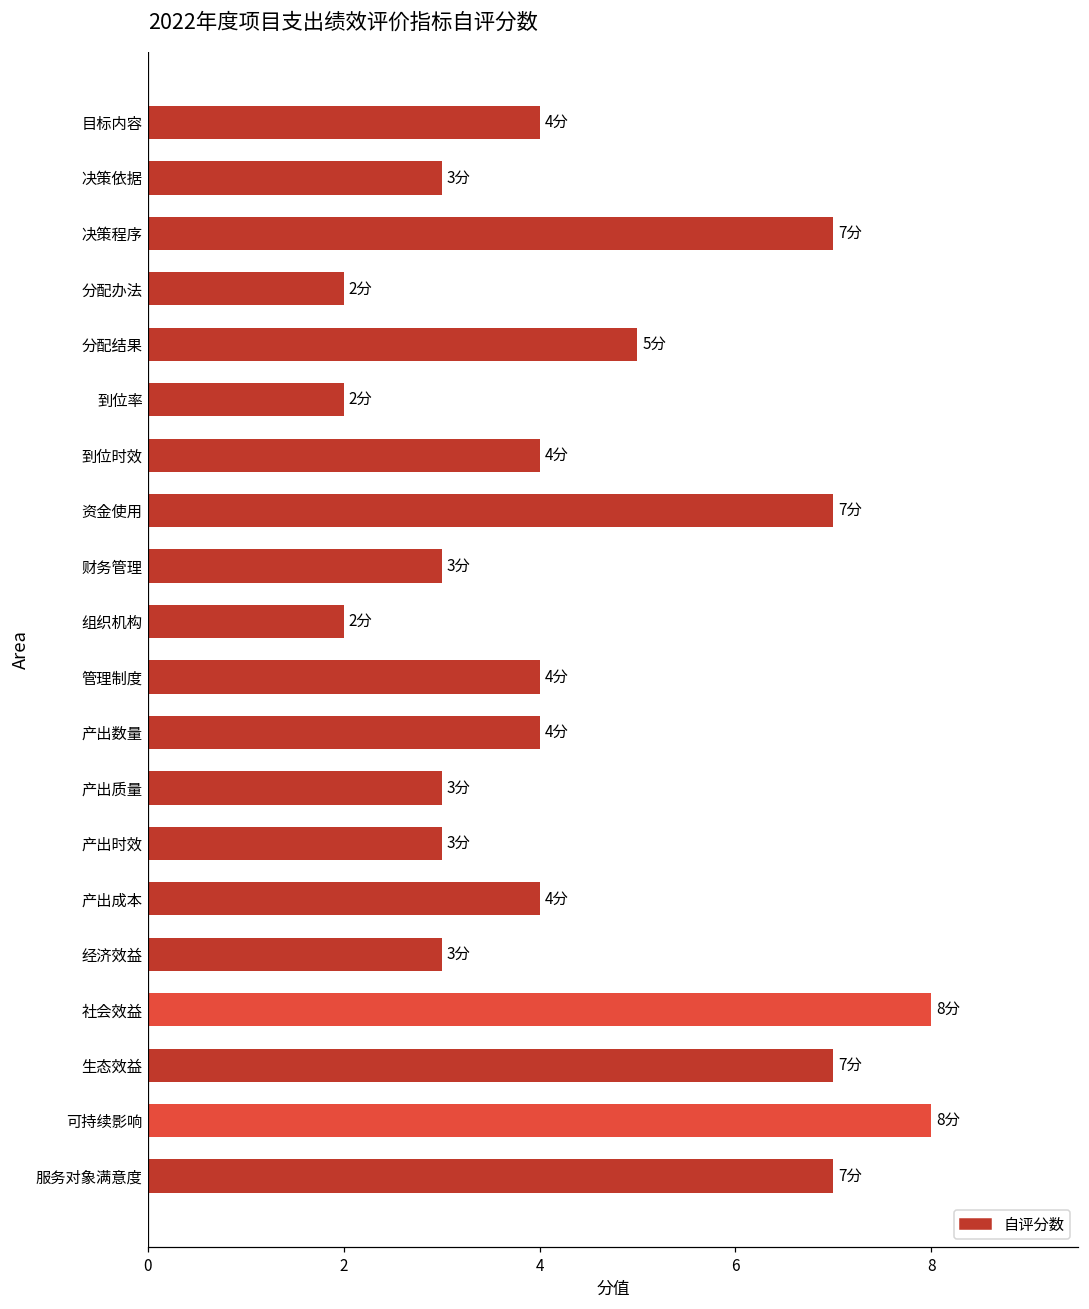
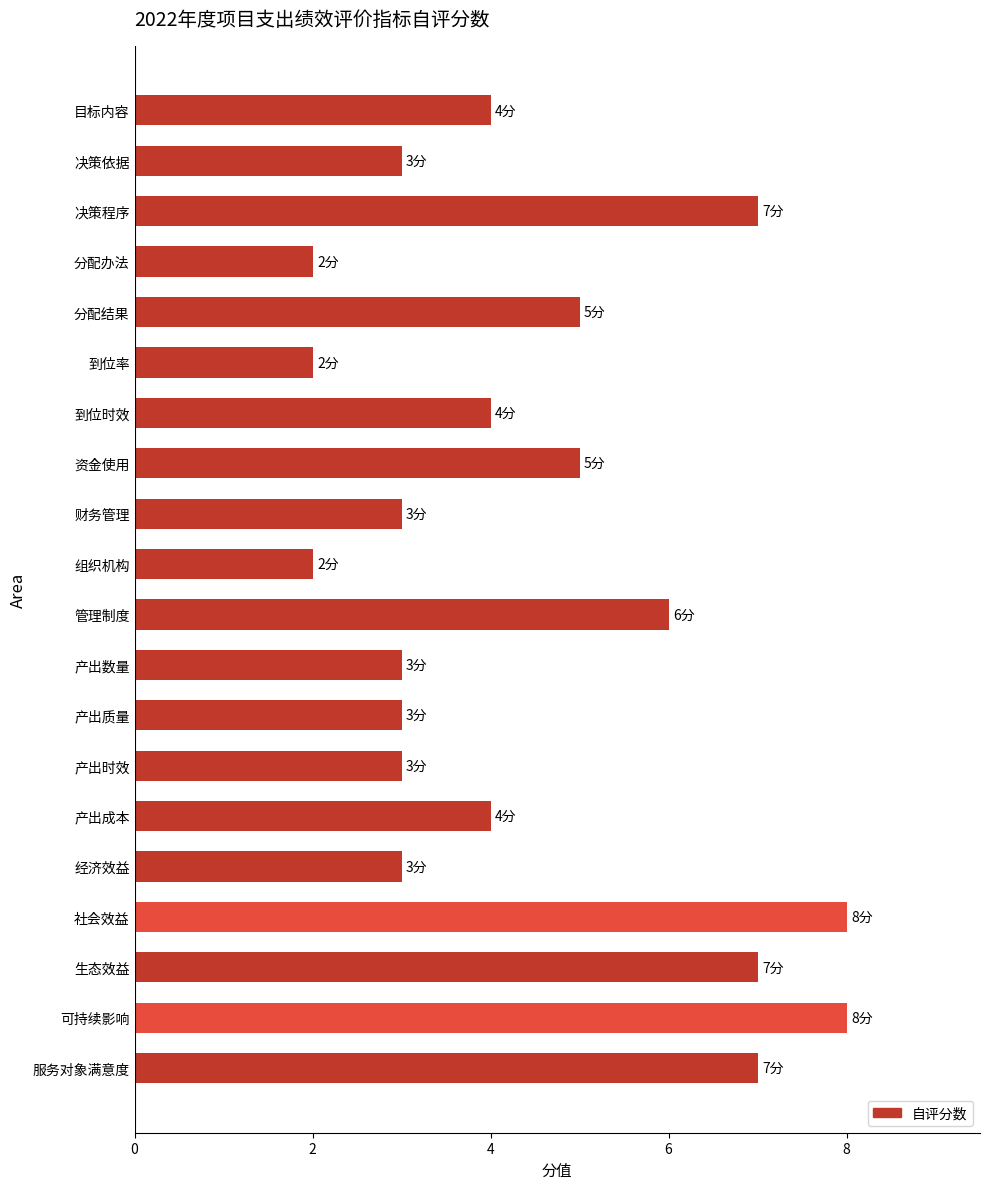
资金使用: 7分 -> 5分
管理制度: 4分 -> 6分
产出数量: 4分 -> 3分
